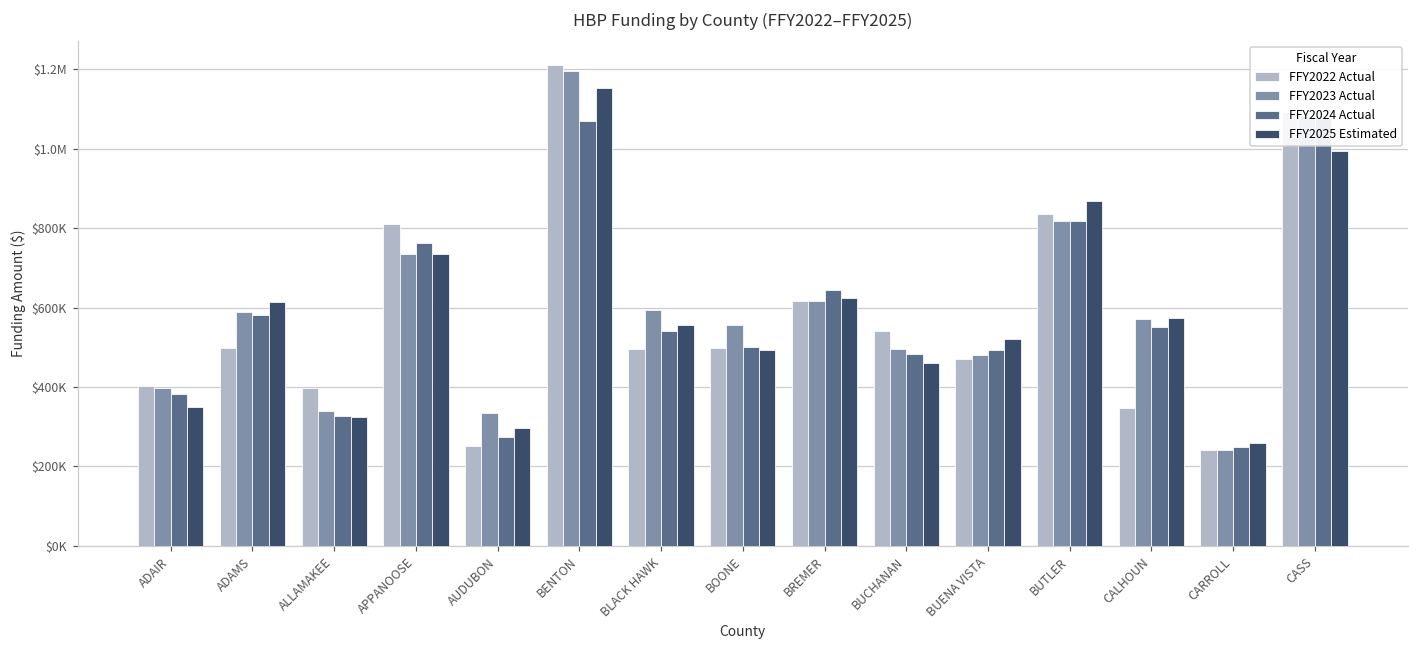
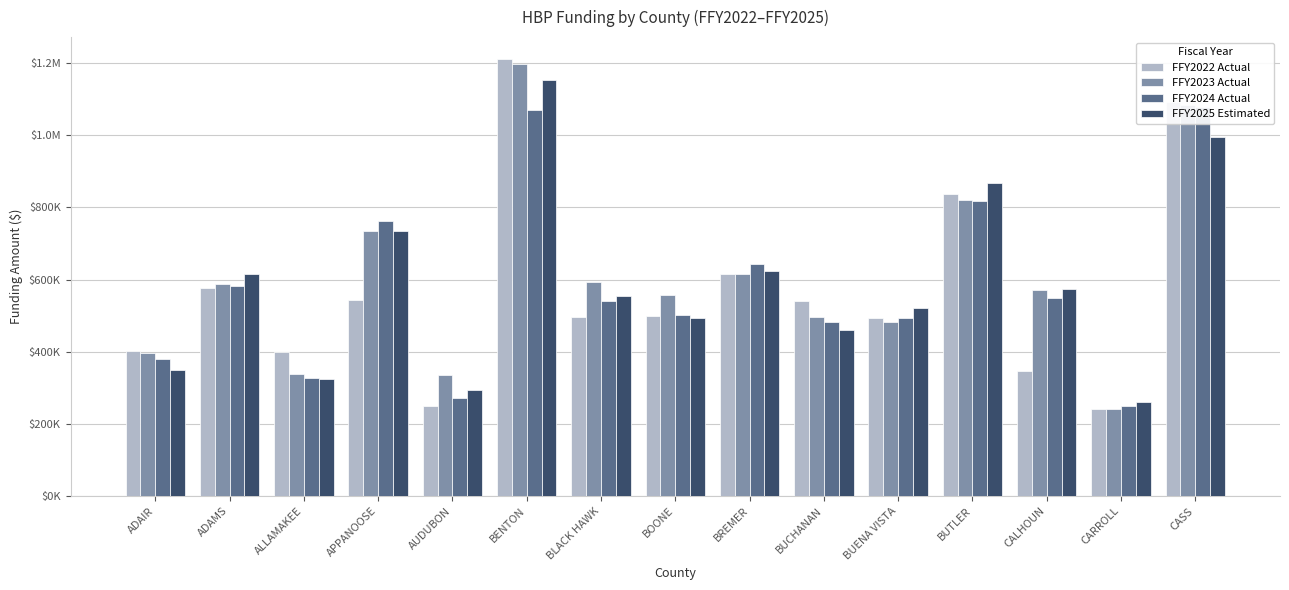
FFY2022 Actual, ADAMS: $500000 -> $580000
FFY2022 Actual, APPANOOSE: $810000 -> $540000
FFY2022 Actual, BUENA VISTA: $470000 -> $490000
